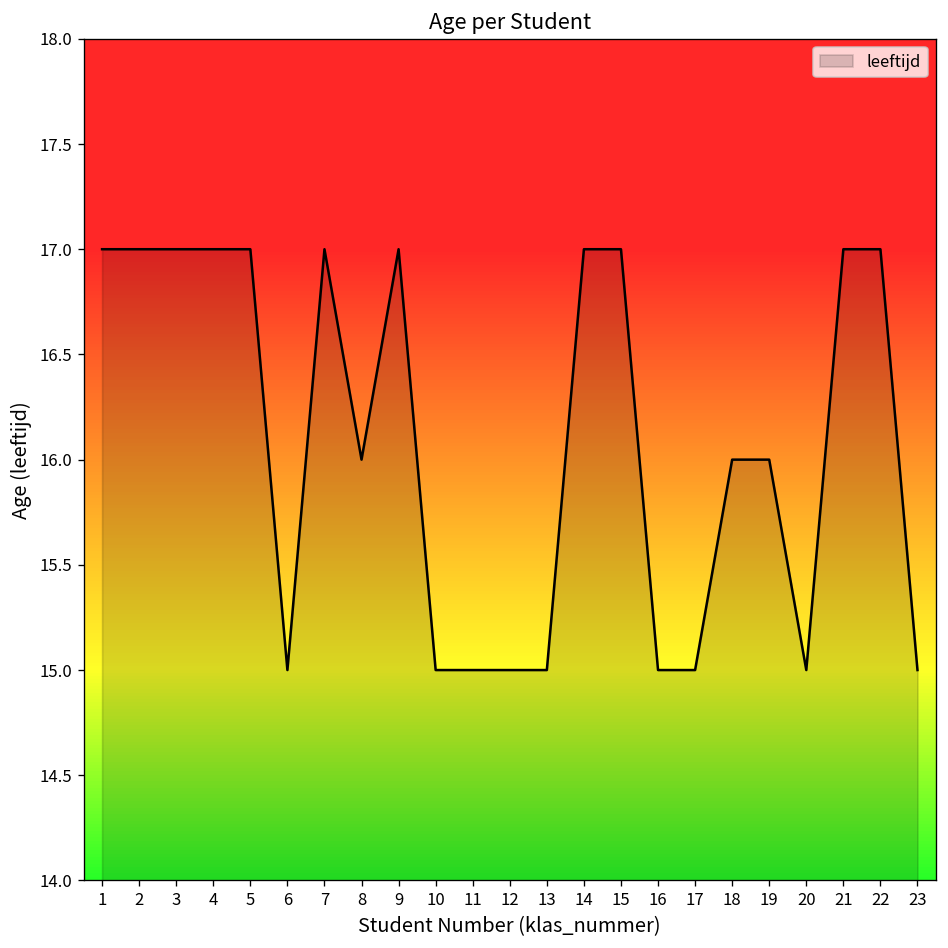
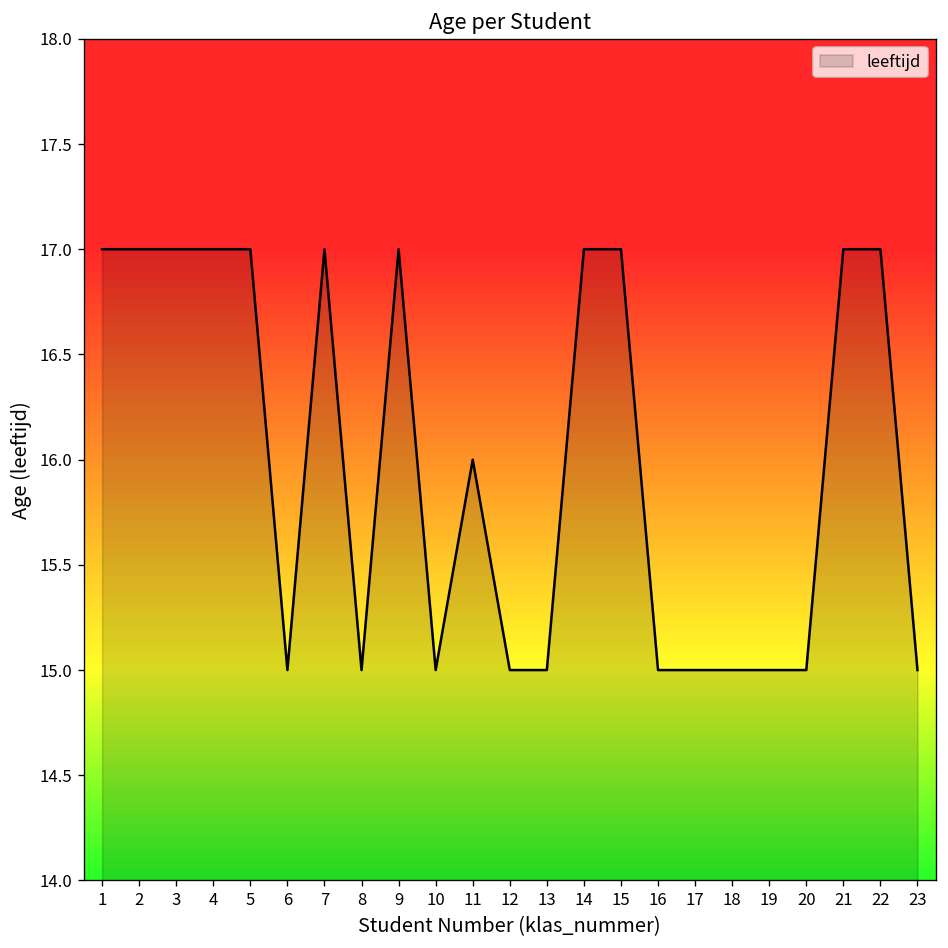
8: 16 -> 15
11: 15 -> 16
18: 16 -> 15
19: 16 -> 15
